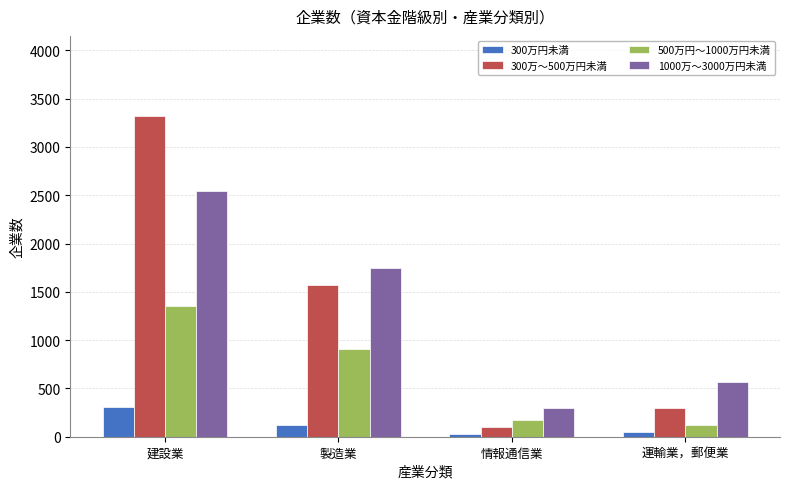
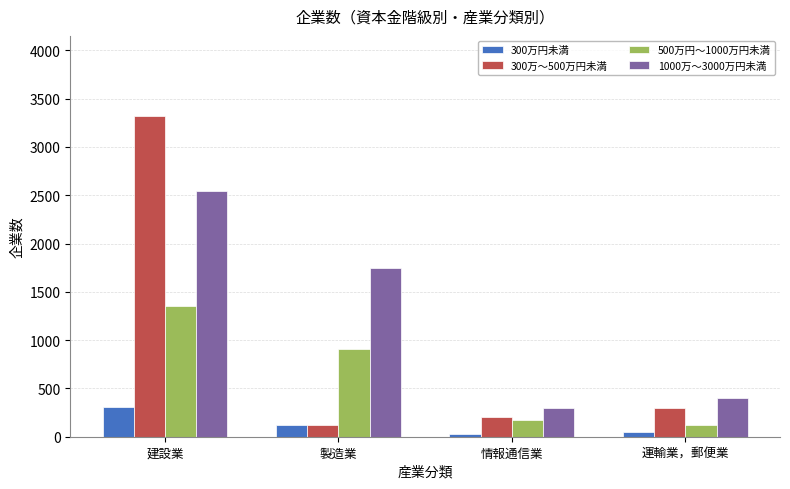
300万～500万円未満, 製造業: 1600 -> 100
300万～500万円未満, 情報通信業: 100 -> 200
1000万～3000万円未満, 運輸業，郵便業: 600 -> 400
